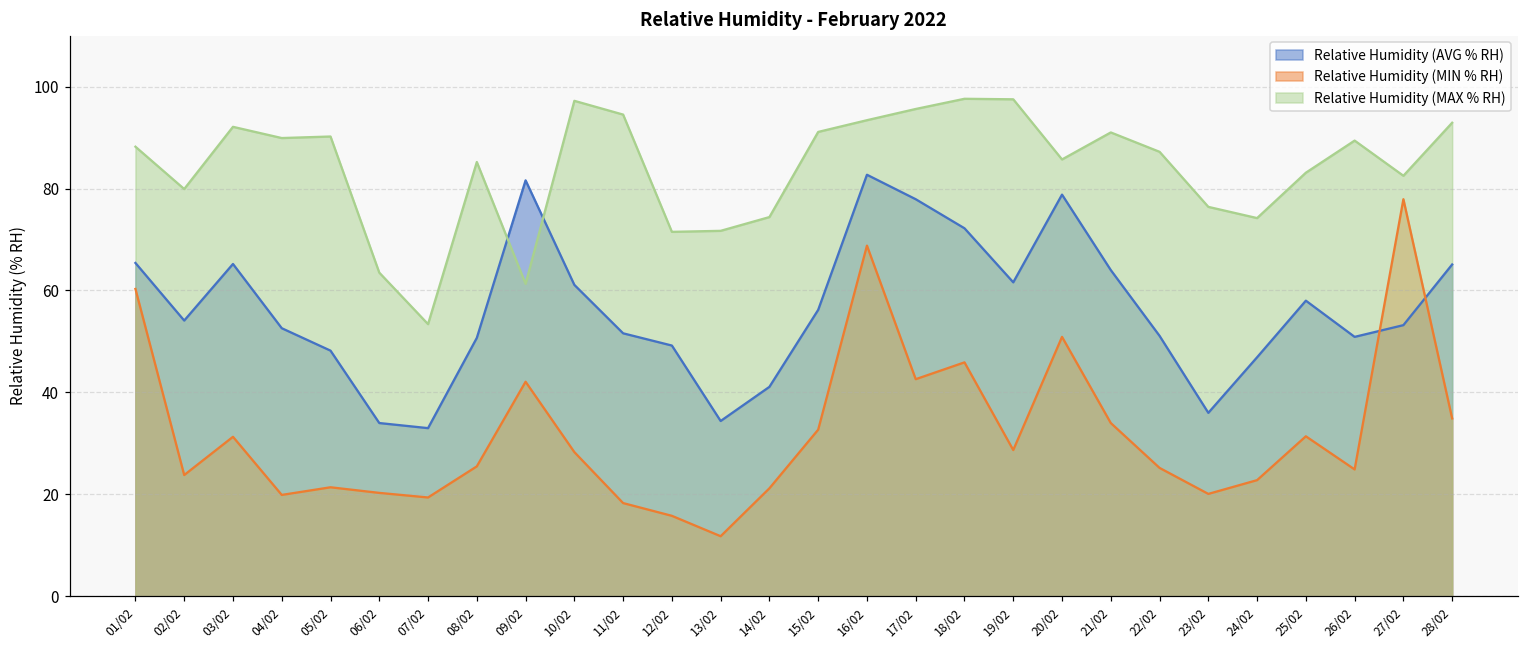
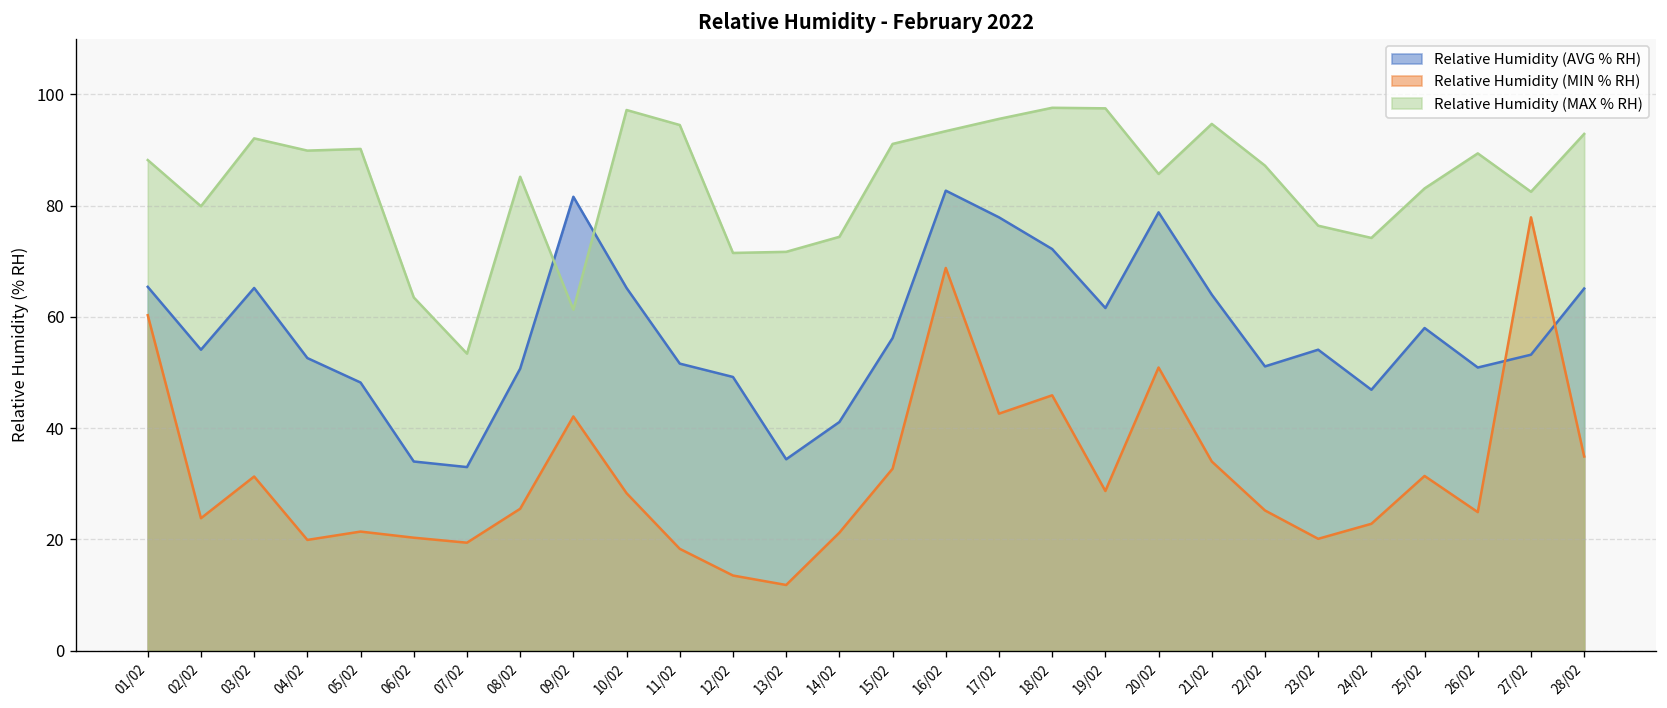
Relative Humidity (AVG % RH), 10/02: 61 -> 65
Relative Humidity (MIN % RH), 12/02: 16 -> 14
Relative Humidity (MAX % RH), 21/02: 91 -> 95
Relative Humidity (AVG % RH), 23/02: 36 -> 54
